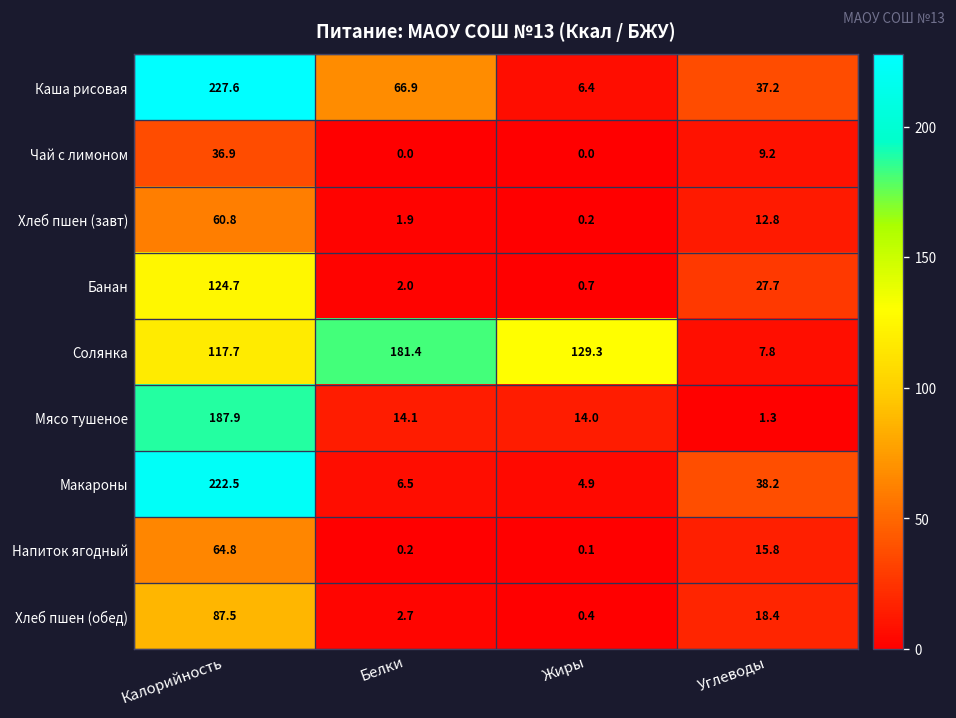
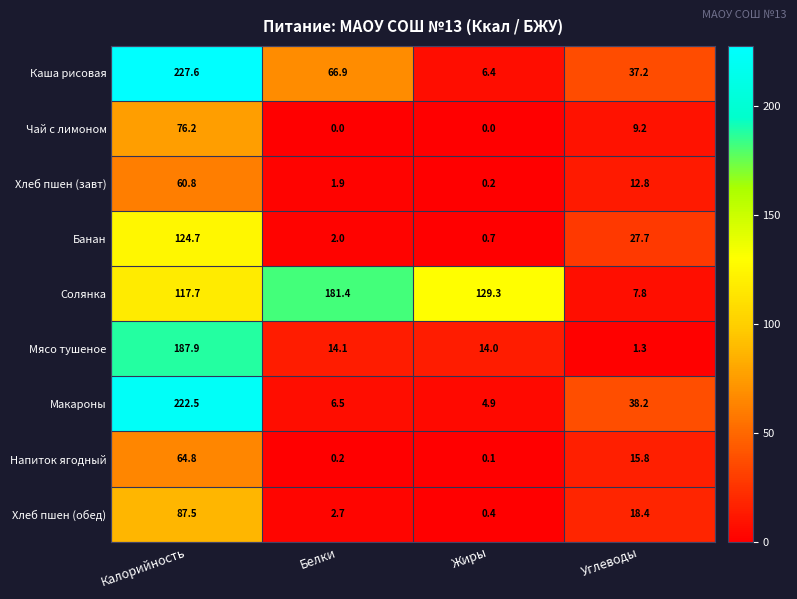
Чай с лимоном, Калорийность: 36.9 -> 76.2
